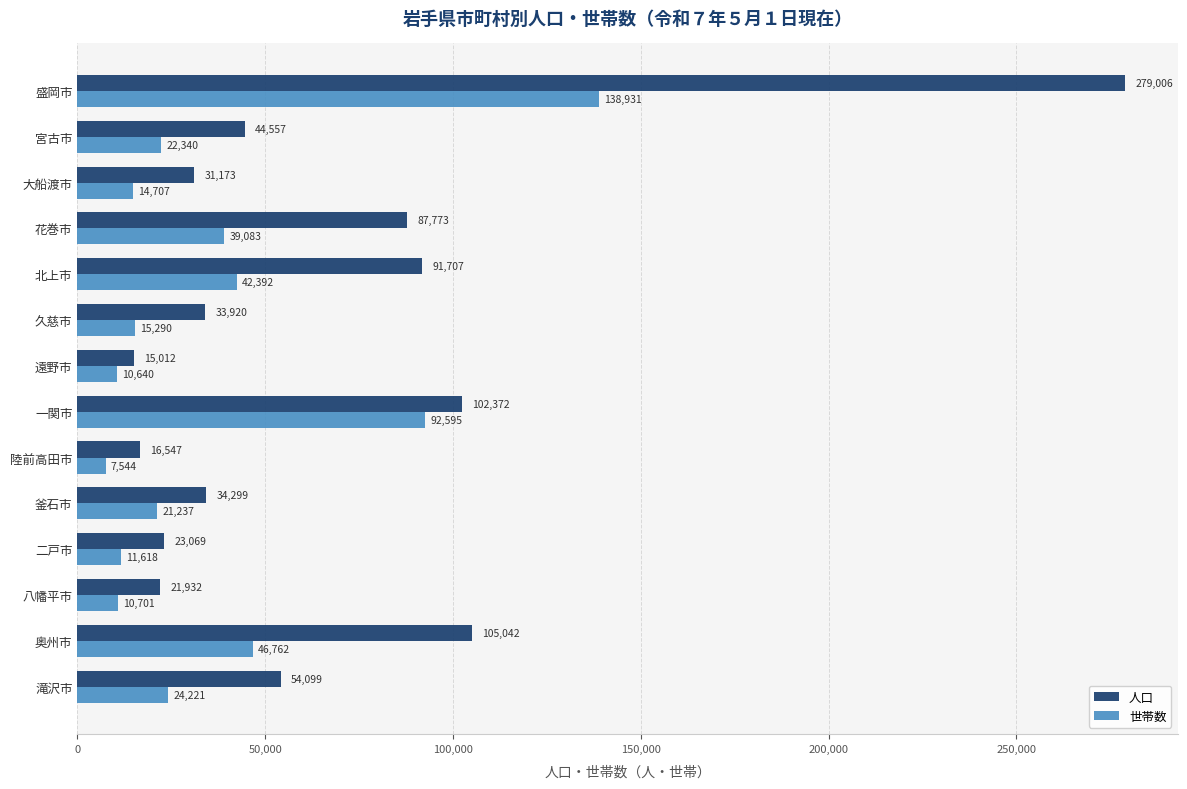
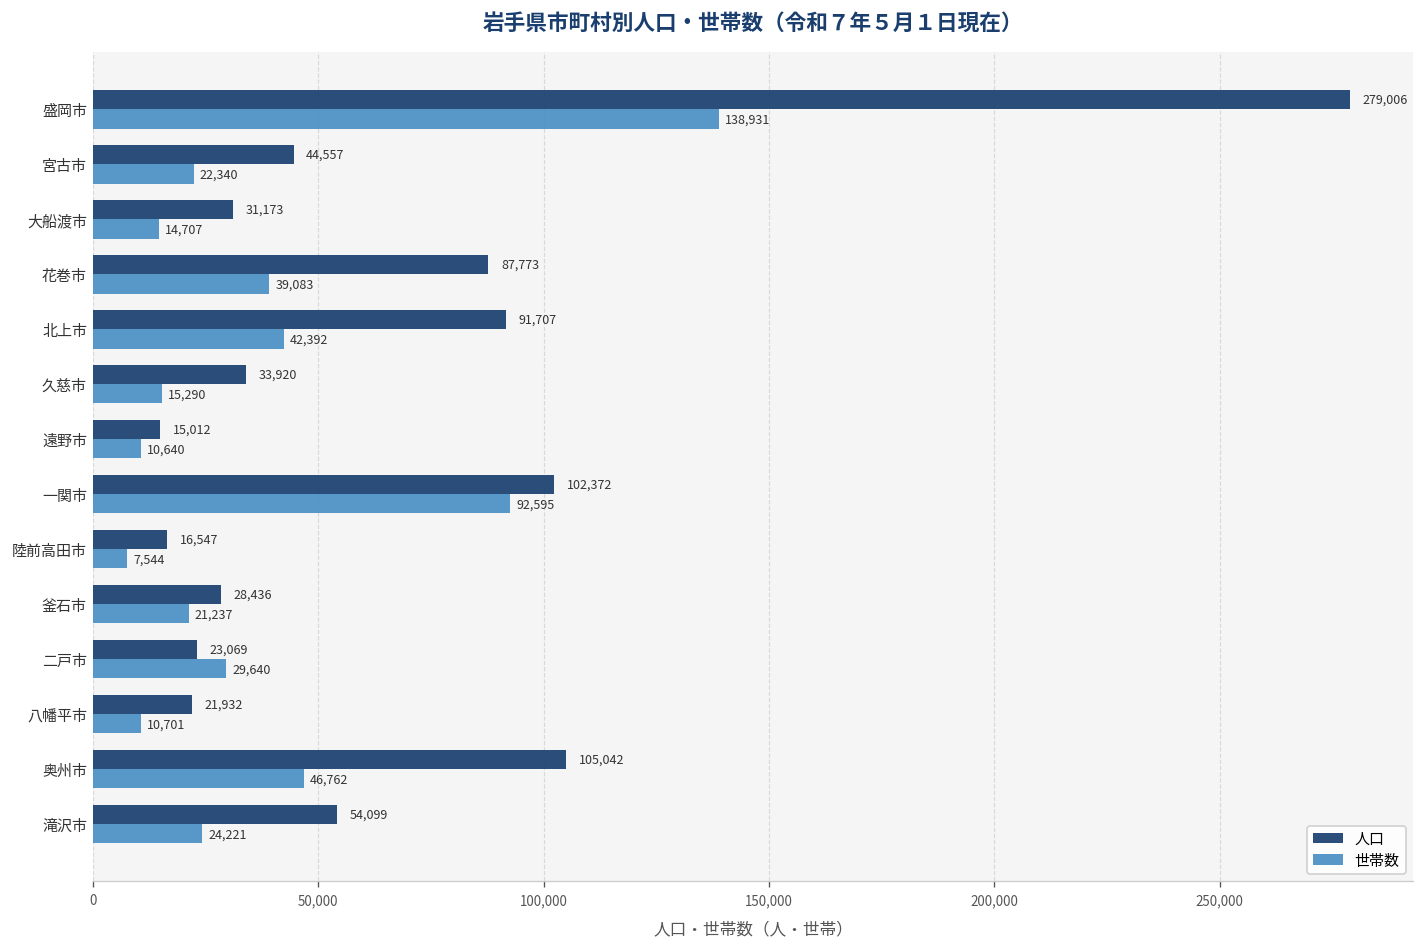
人口, 釜石市: 34,299 -> 28,436
世帯数, 二戸市: 11,618 -> 29,640
